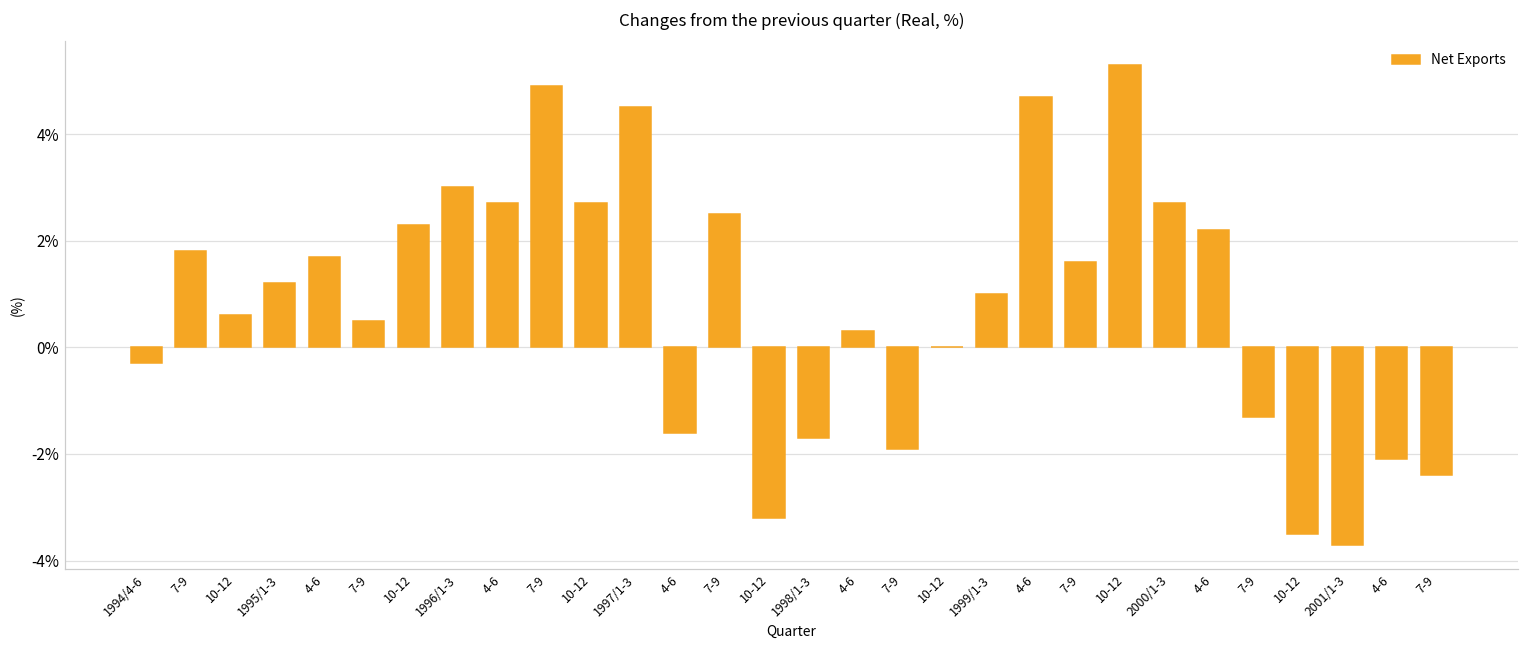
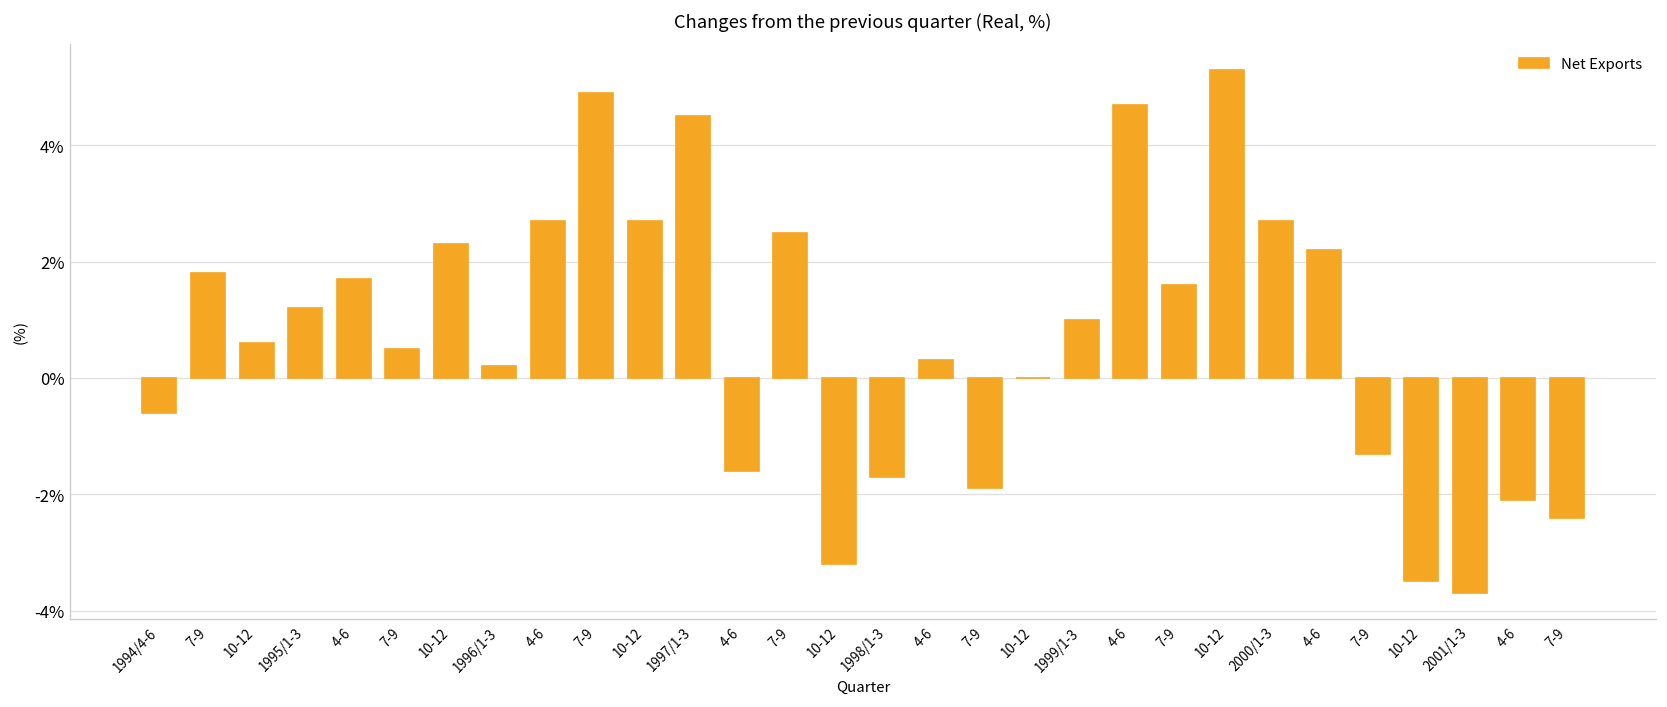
1994/4-6: -0.3% -> -0.6%
1996/1-3: 3.0% -> 0.2%
